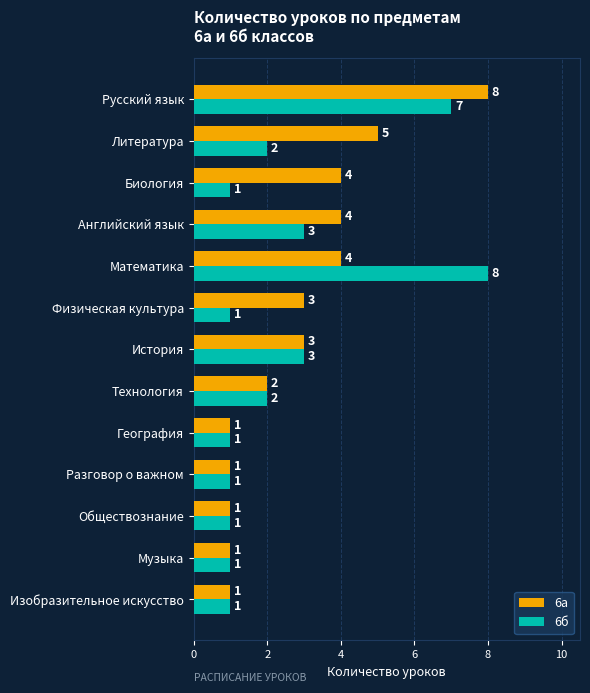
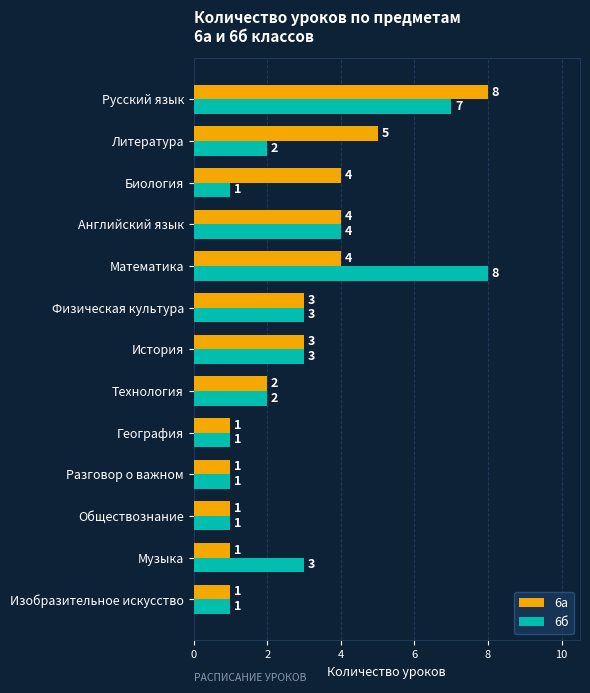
6б, Английский язык: 3 -> 4
6б, Физическая культура: 1 -> 3
6б, Музыка: 1 -> 3
